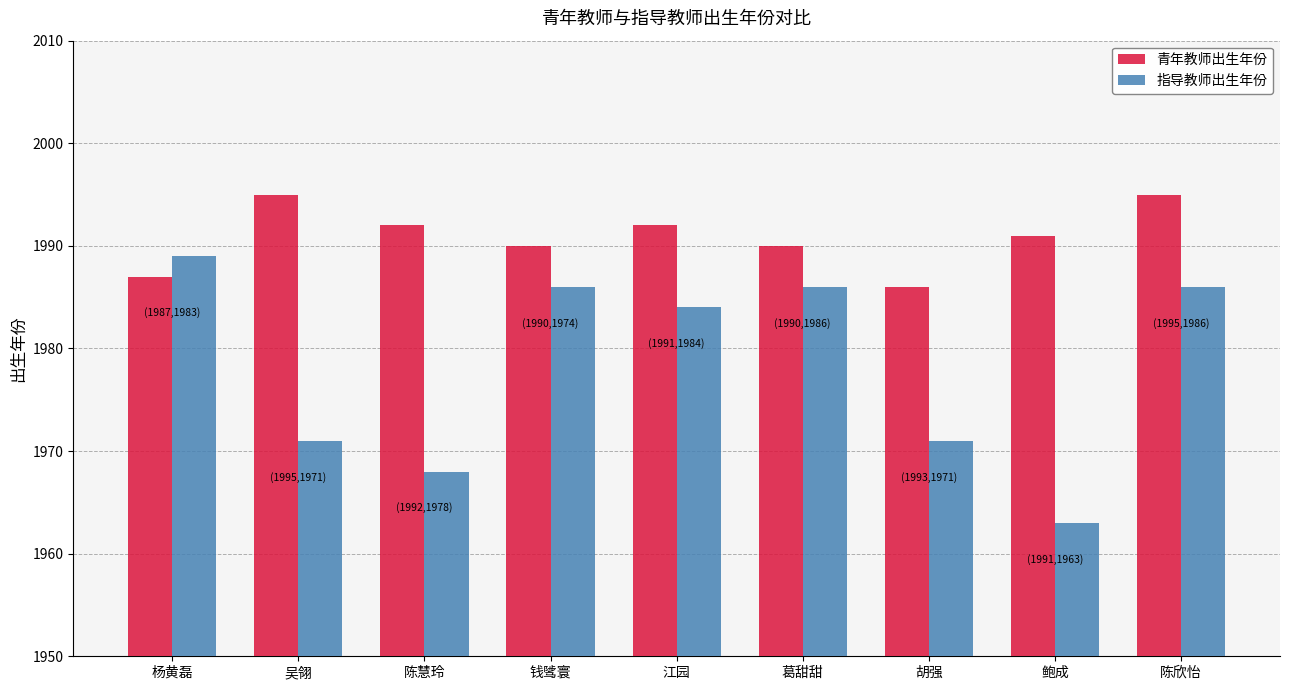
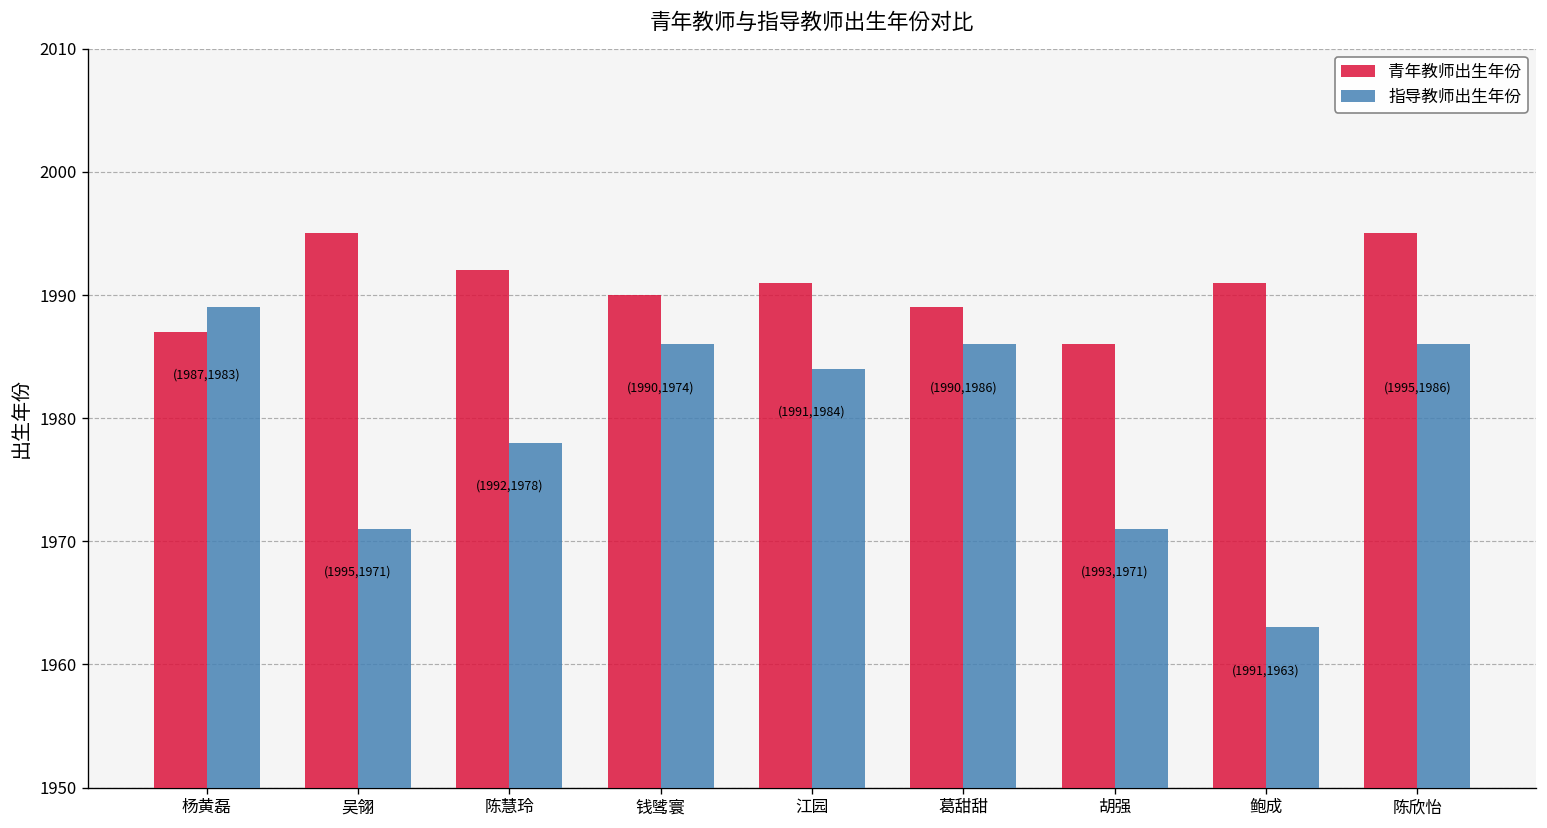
指导教师出生年份, 陈慧玲: 1968 -> 1978
青年教师出生年份, 江园: 1992 -> 1991
青年教师出生年份, 葛甜甜: 1990 -> 1989
